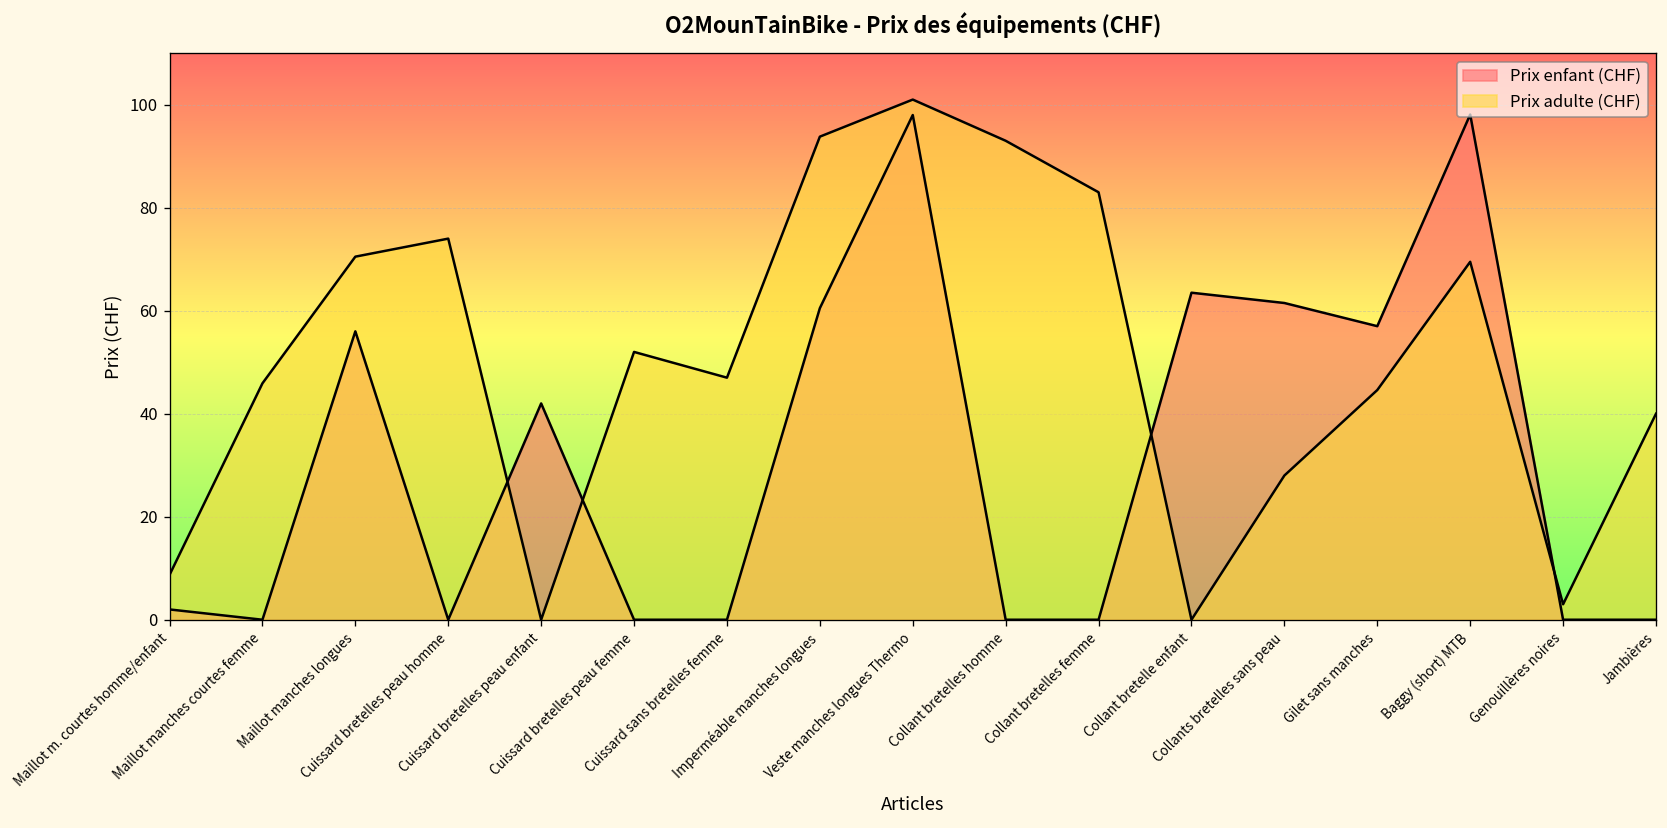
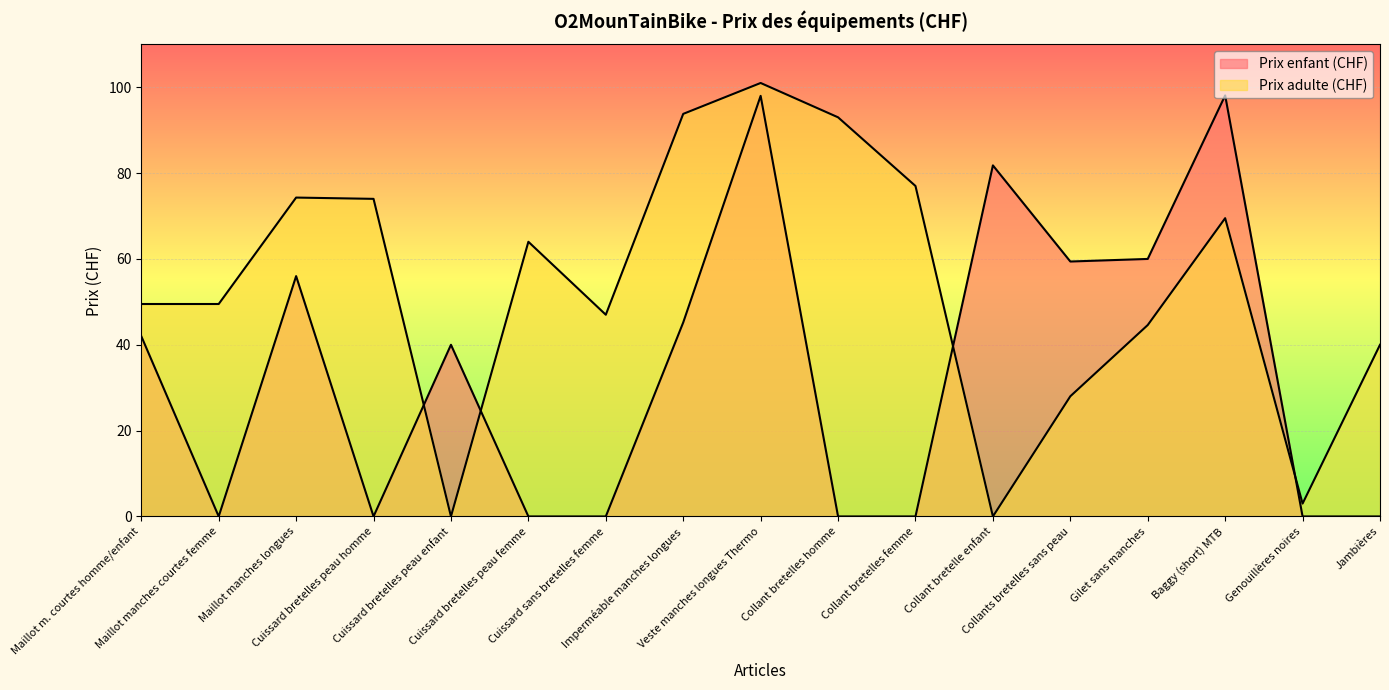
Prix enfant (CHF), Maillot m. courtes homme/enfant: 2 -> 42
Prix adulte (CHF), Maillot m. courtes homme/enfant: 9 -> 50
Prix adulte (CHF), Maillot manches courtes femme: 46 -> 50
Prix adulte (CHF), Maillot manches longues: 71 -> 74
Prix enfant (CHF), Cuissard bretelles peau enfant: 42 -> 40
Prix adulte (CHF), Cuissard bretelles peau femme: 52 -> 64
Prix enfant (CHF), Imperméable manches longues: 61 -> 45
Prix adulte (CHF), Collant bretelles femme: 83 -> 77
Prix enfant (CHF), Collant bretelle enfant: 64 -> 82
Prix enfant (CHF), Collants bretelles sans peau: 62 -> 59
Prix enfant (CHF), Gilet sans manches: 57 -> 60
